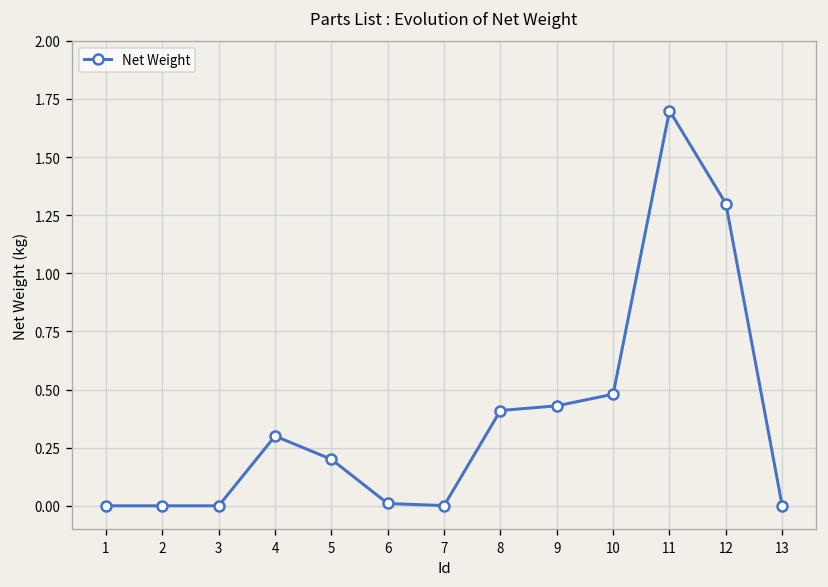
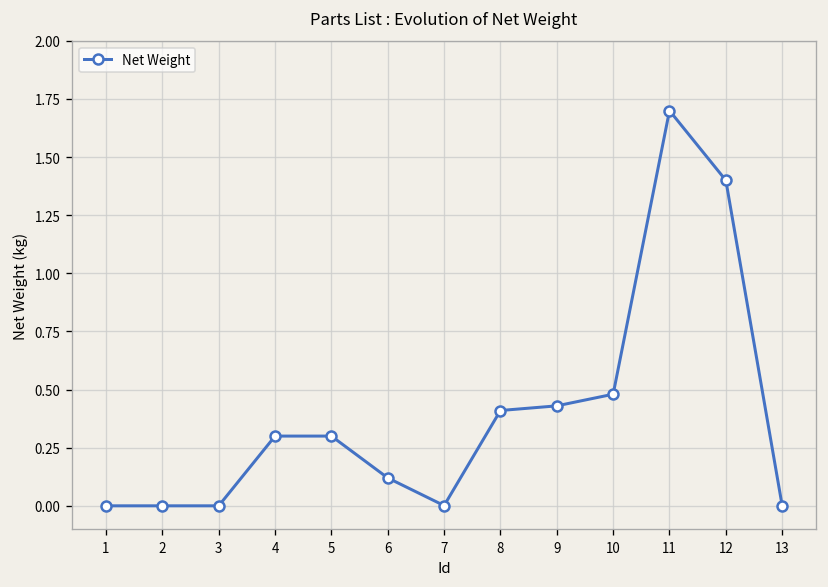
5: 0.2 -> 0.3
6: 0.01 -> 0.12
12: 1.3 -> 1.4
